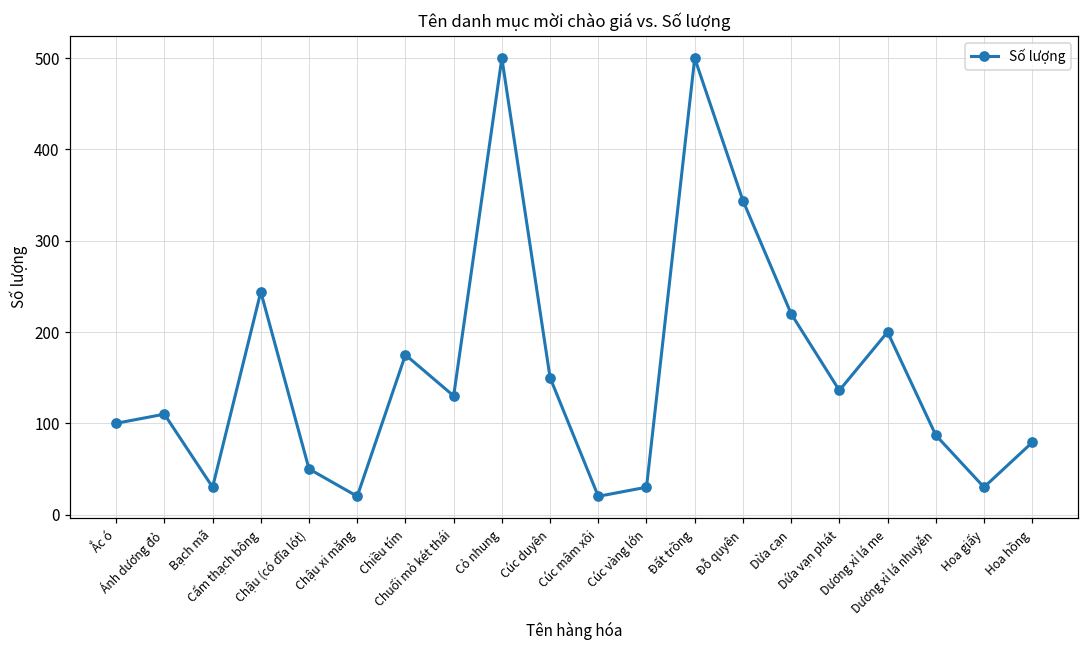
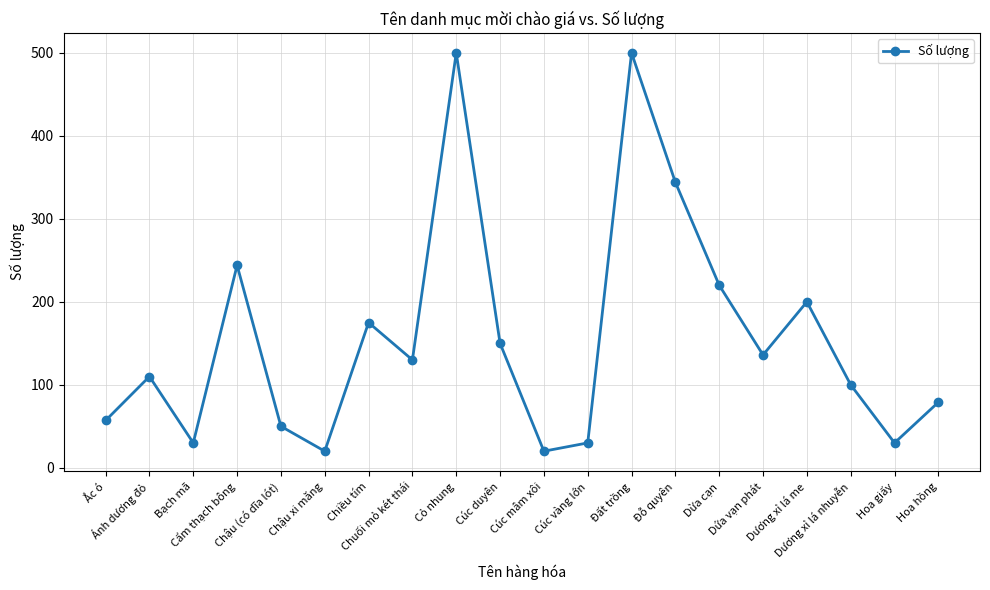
Ắc ó: 100 -> 60
Dương xỉ lá nhuyễn: 90 -> 100
